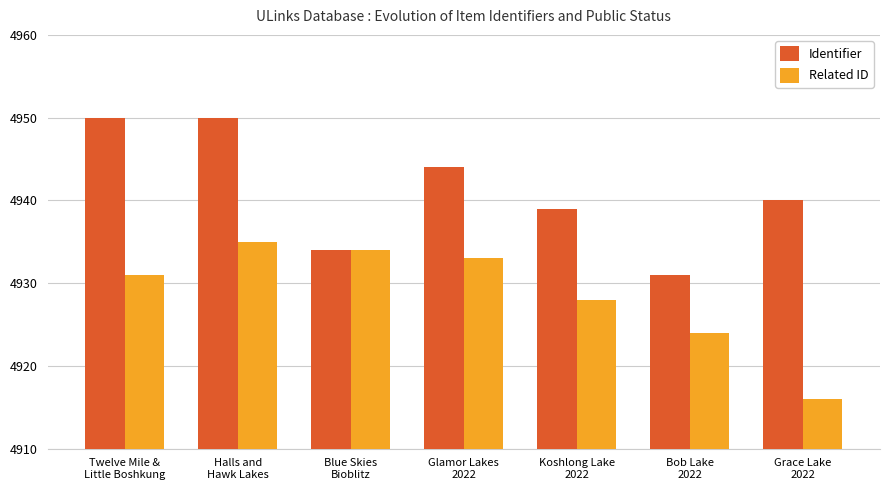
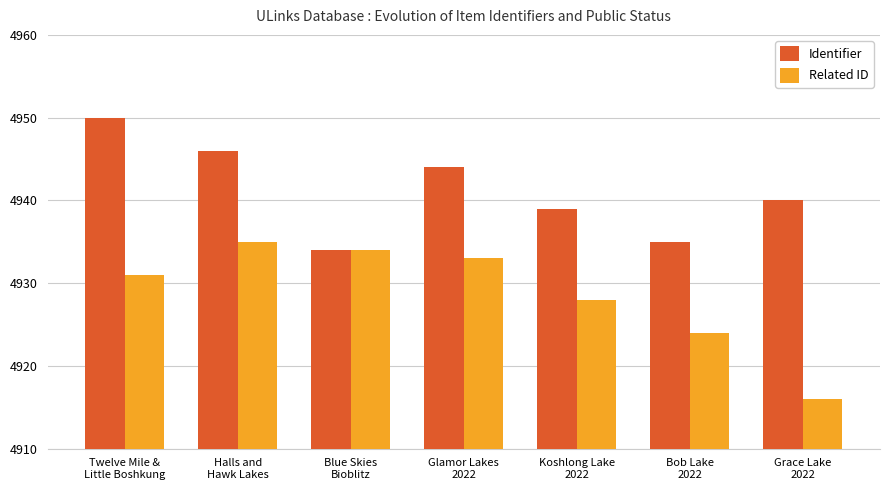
Identifier, Halls and Hawk Lakes: 4950 -> 4946
Identifier, Bob Lake 2022: 4931 -> 4935
